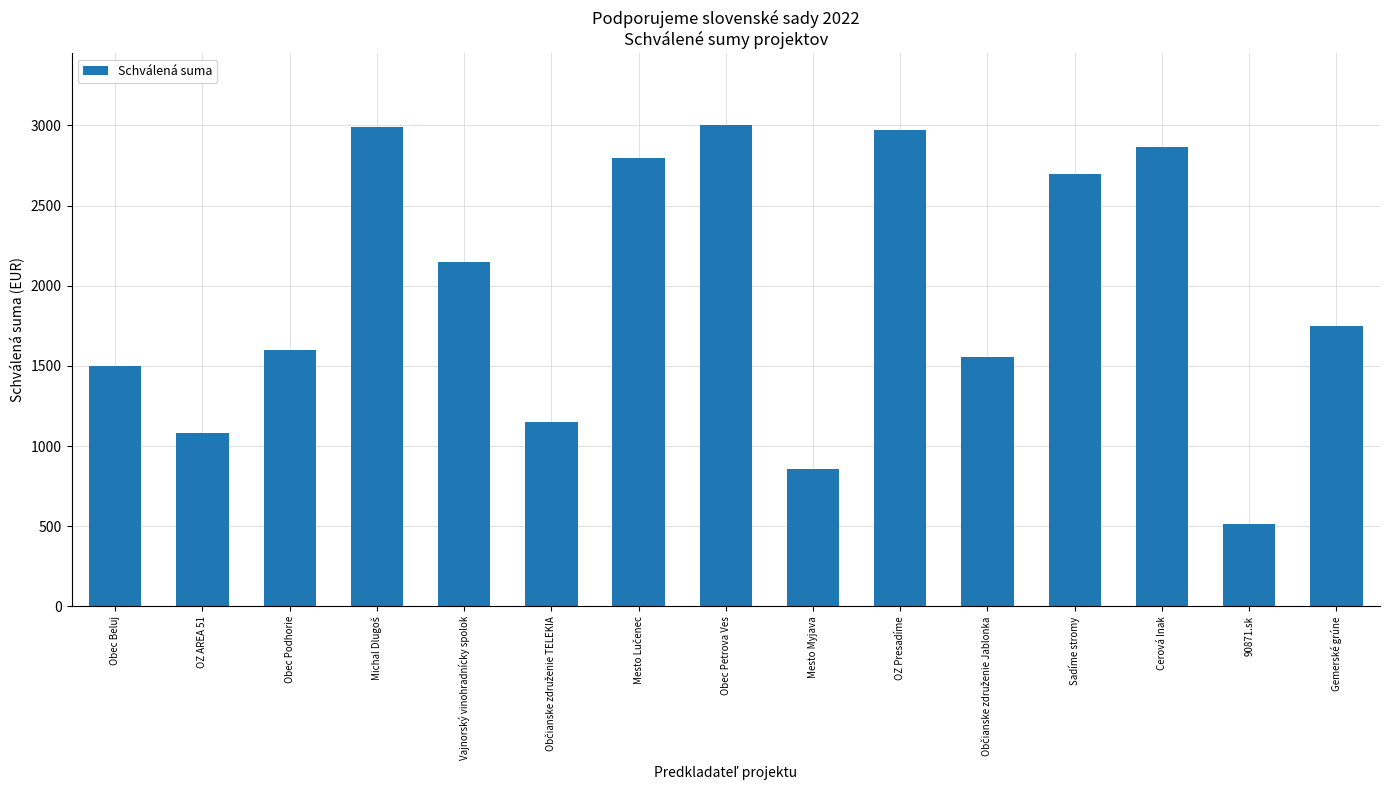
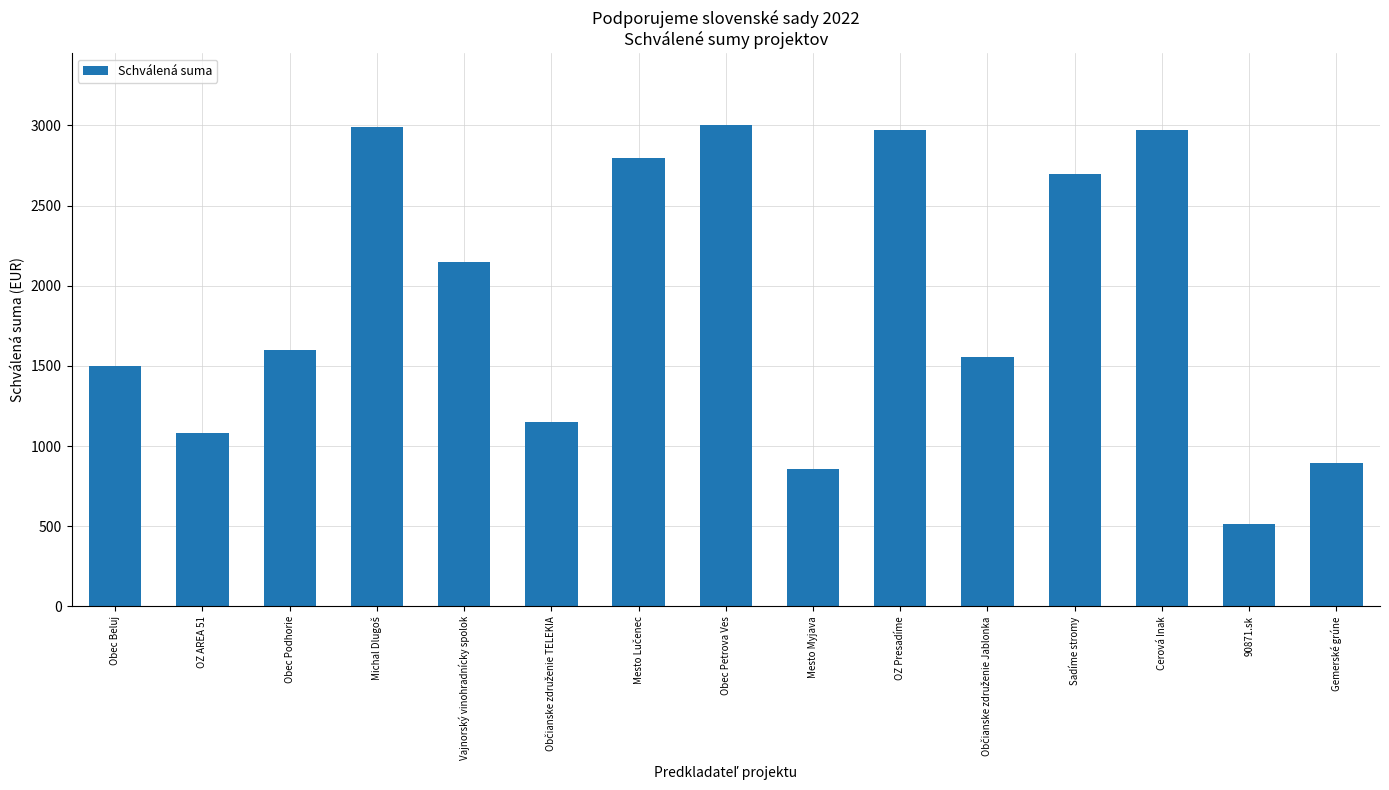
Cerová Inak: 2870 -> 2970
Gemerské grúne: 1750 -> 890
